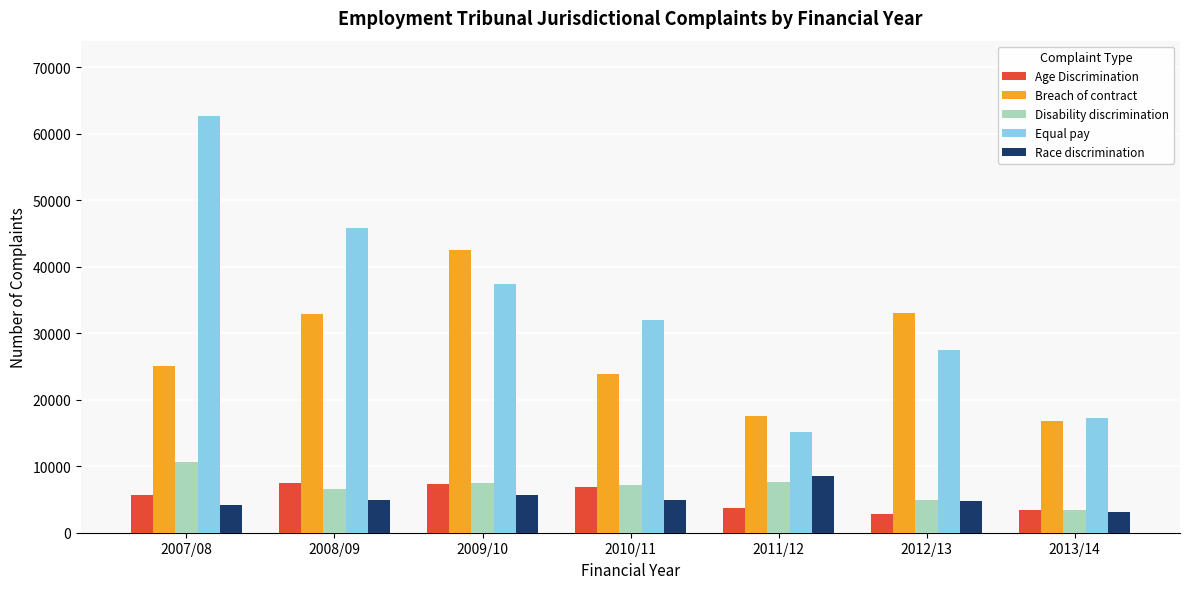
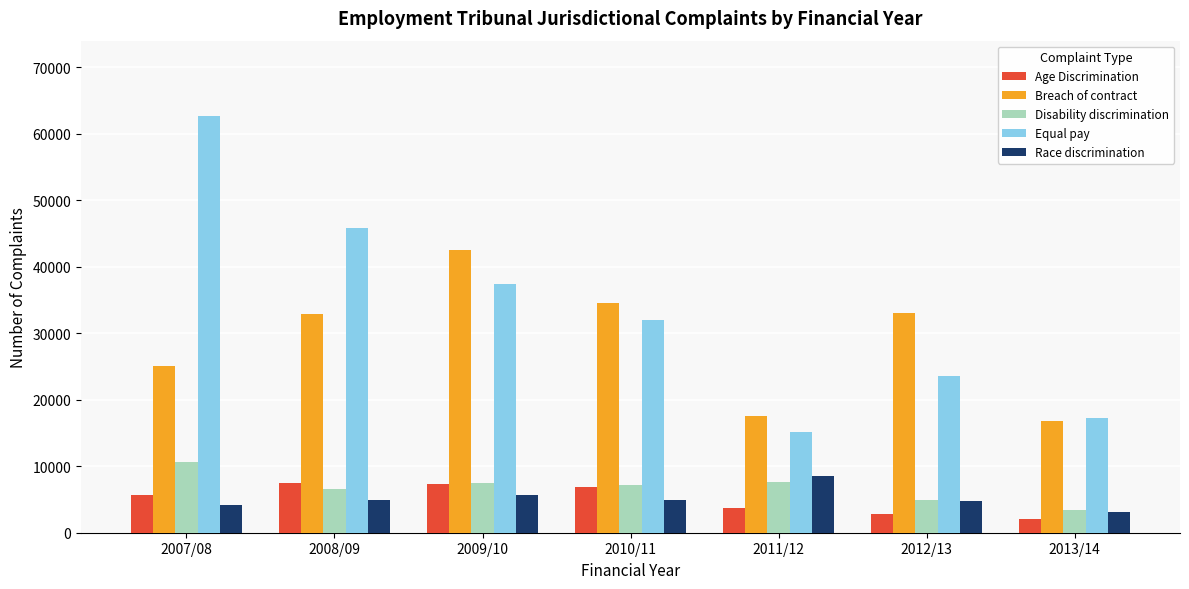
Breach of contract, 2010/11: 24000 -> 35000
Equal pay, 2012/13: 28000 -> 24000
Age Discrimination, 2013/14: 3000 -> 2000
